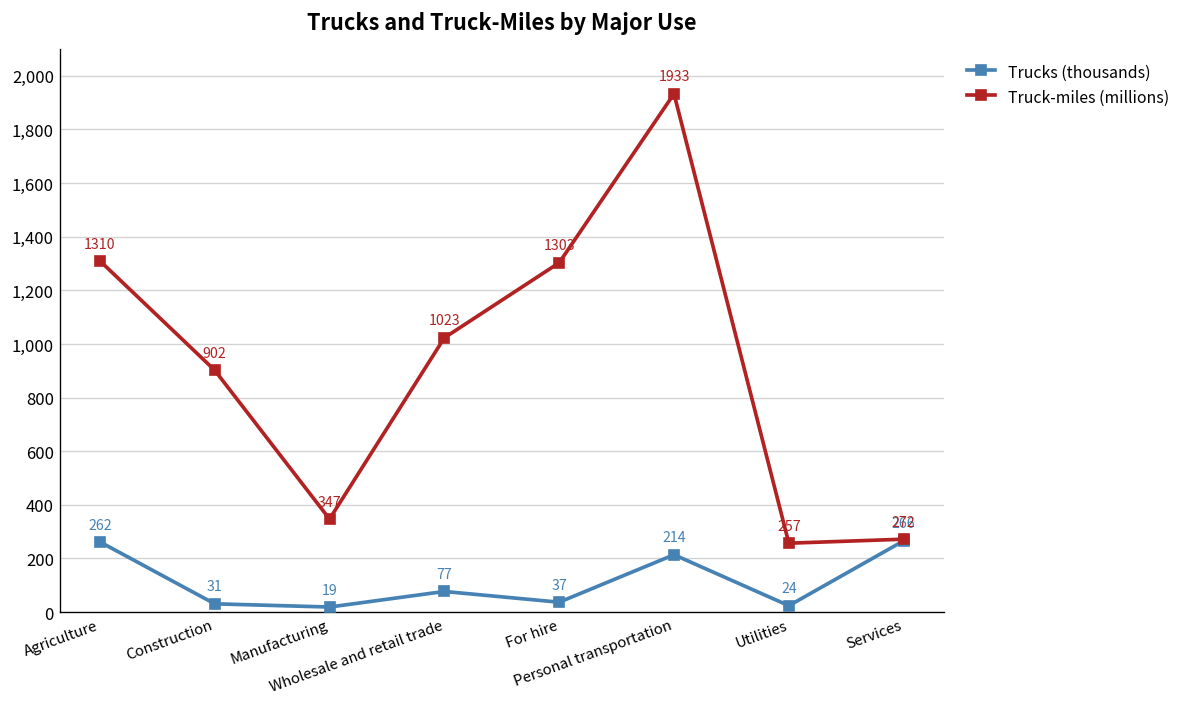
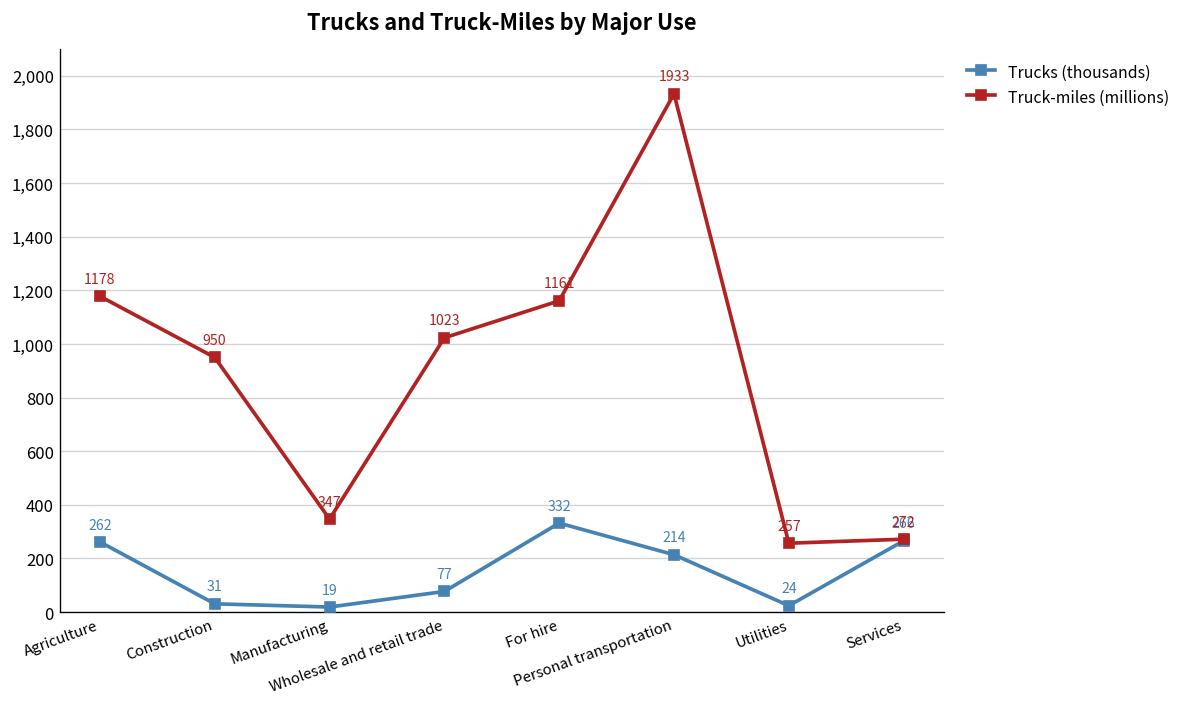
Truck-miles (millions), Agriculture: 1310 -> 1178
Truck-miles (millions), Construction: 902 -> 950
Trucks (thousands), For hire: 37 -> 332
Truck-miles (millions), For hire: 1303 -> 1161
